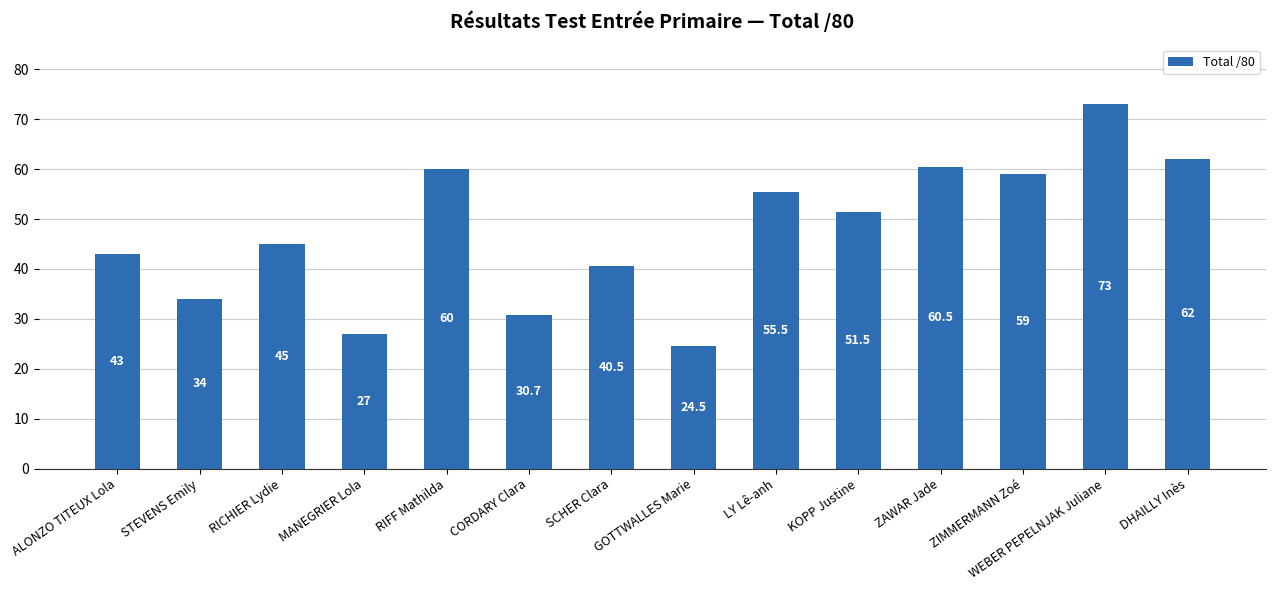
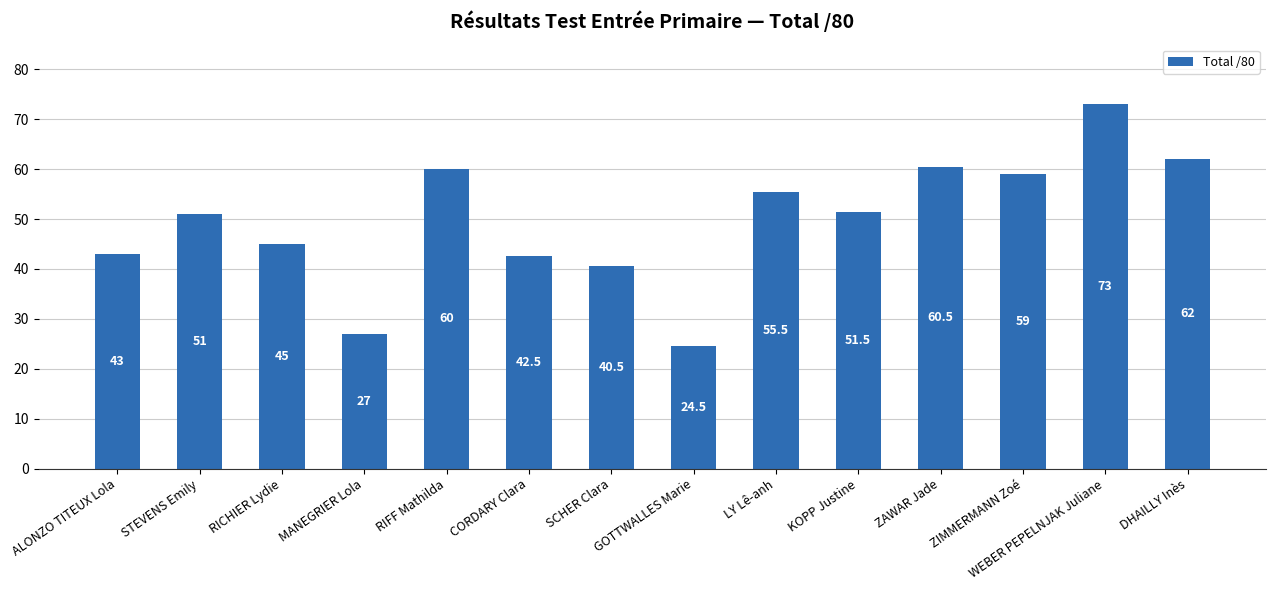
STEVENS Emily: 34 -> 51
CORDARY Clara: 30.7 -> 42.5
